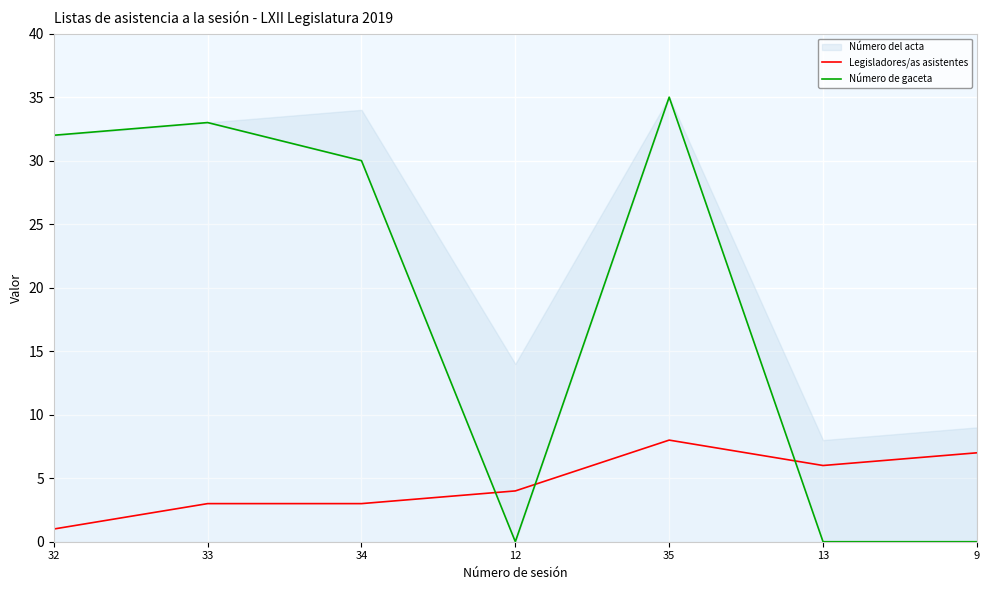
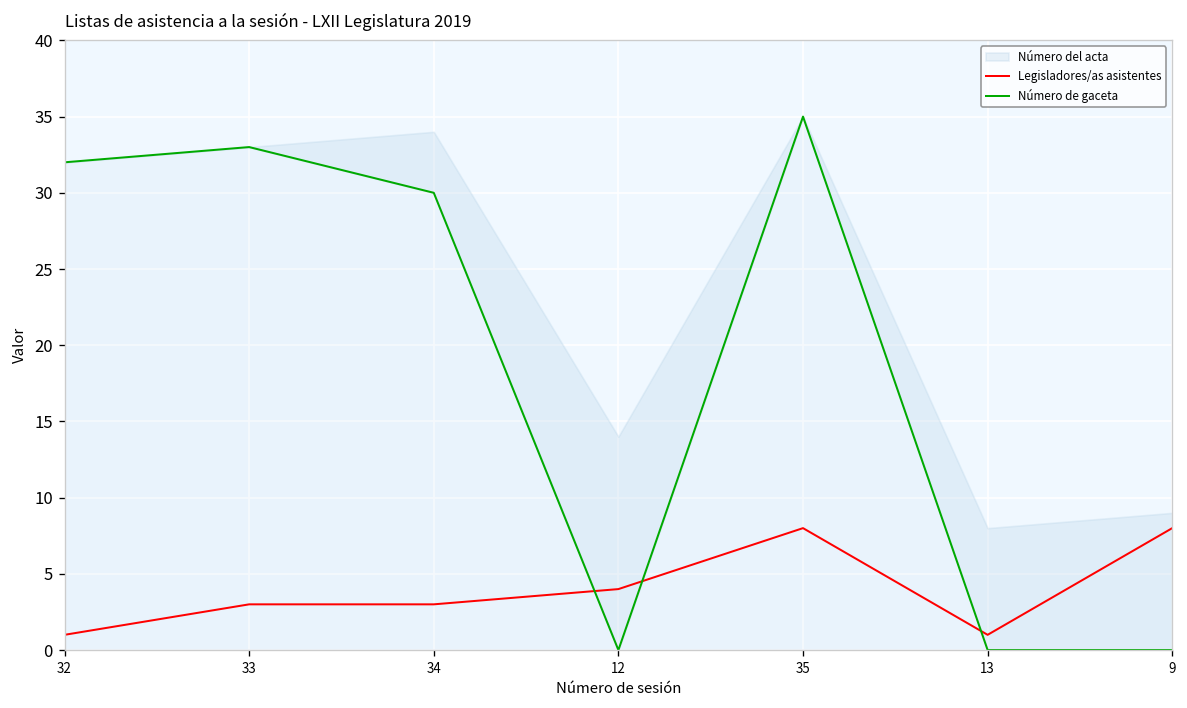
Legisladores/as asistentes, 13: 6 -> 1
Legisladores/as asistentes, 9: 7 -> 8
